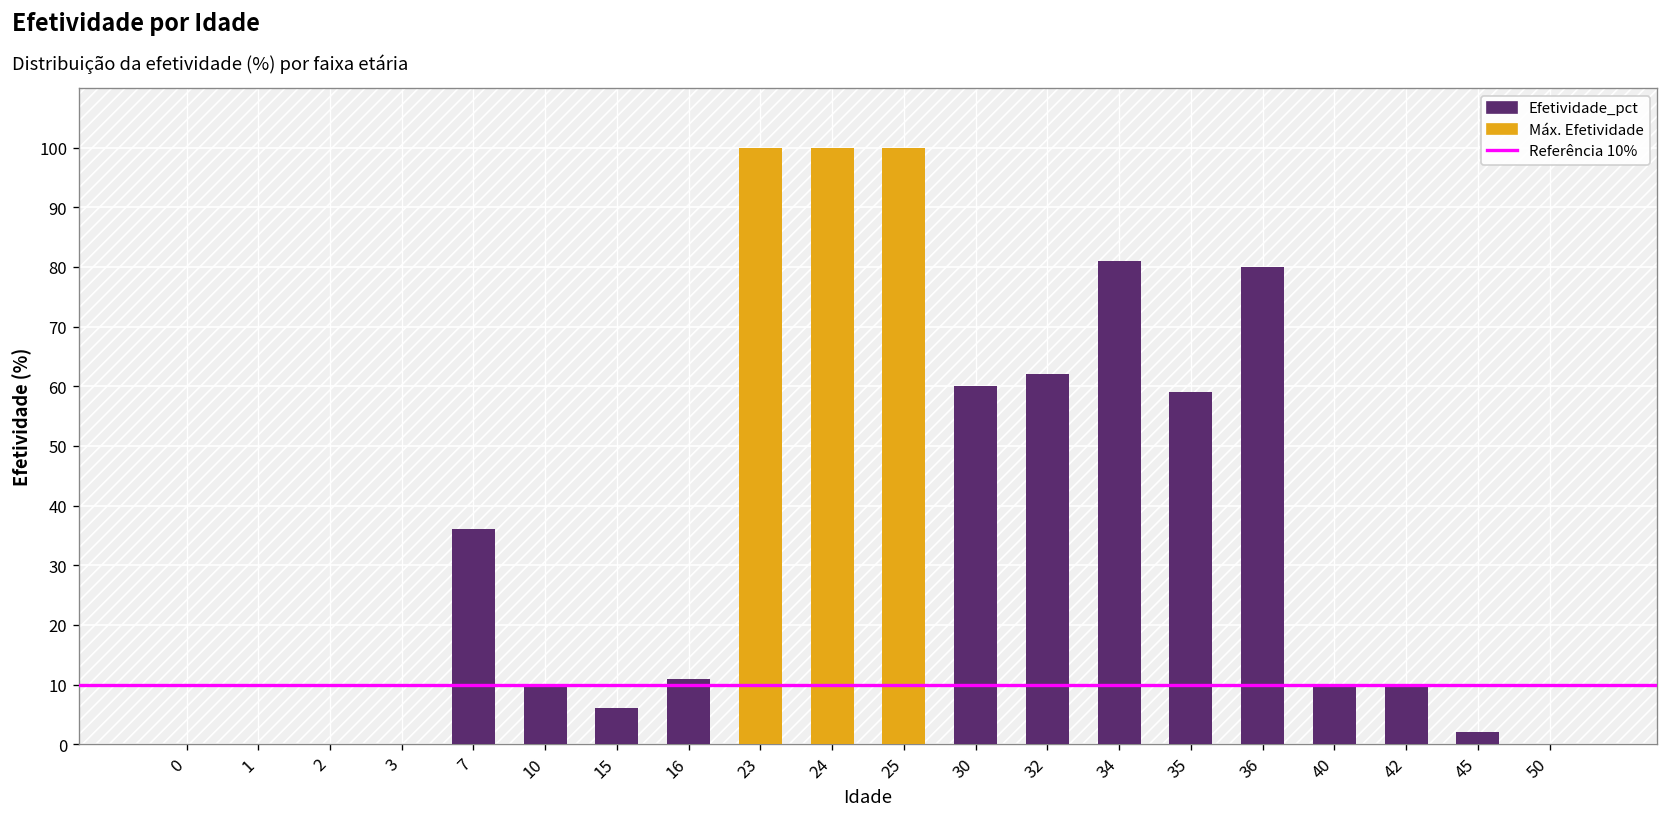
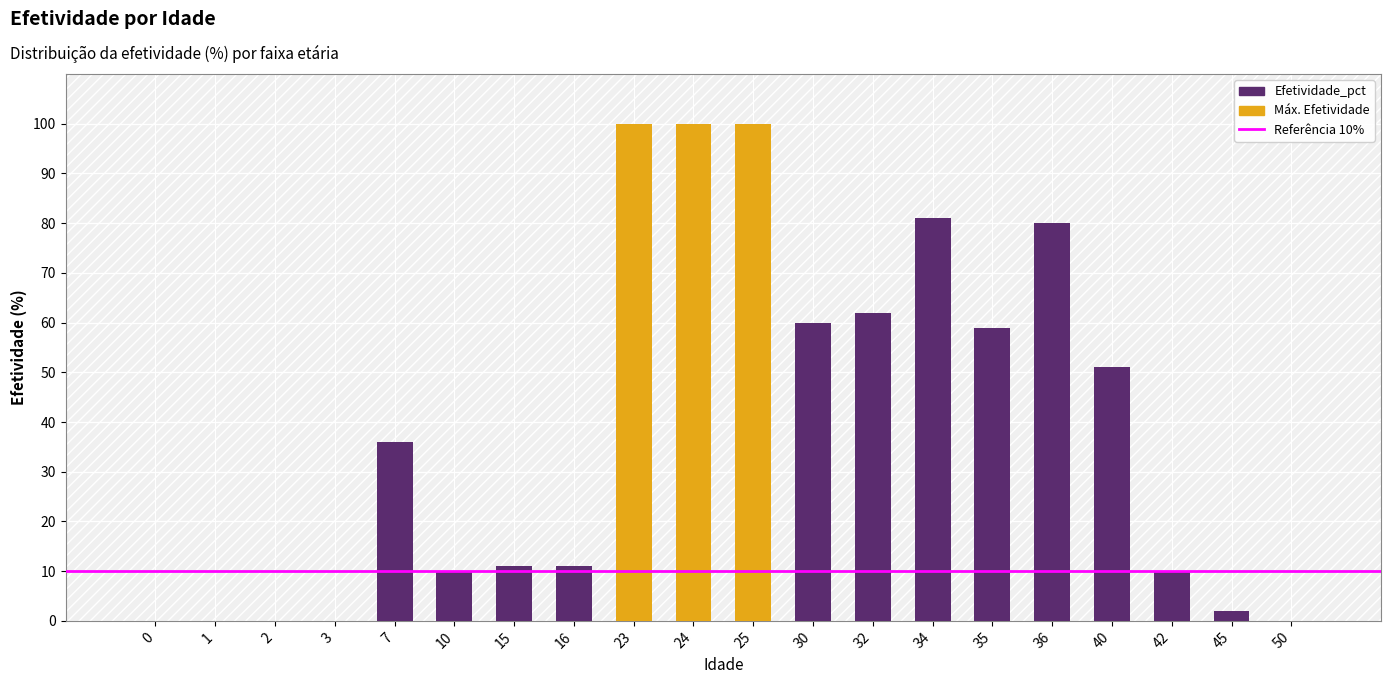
15: 6 -> 11
40: 10 -> 51
